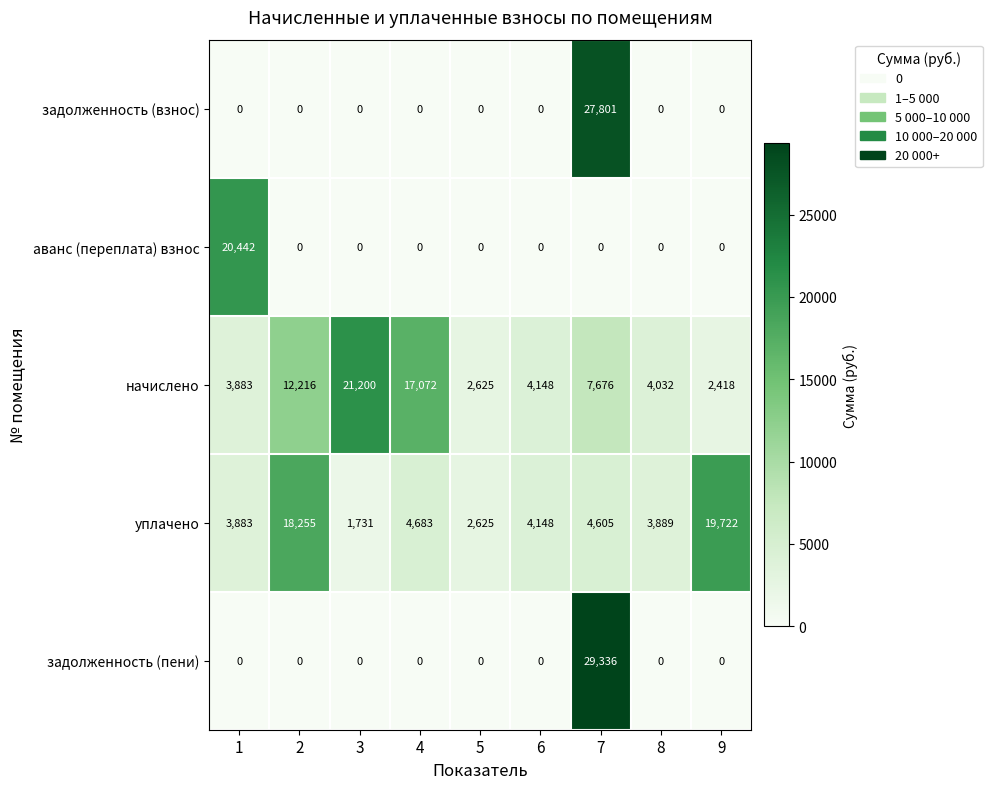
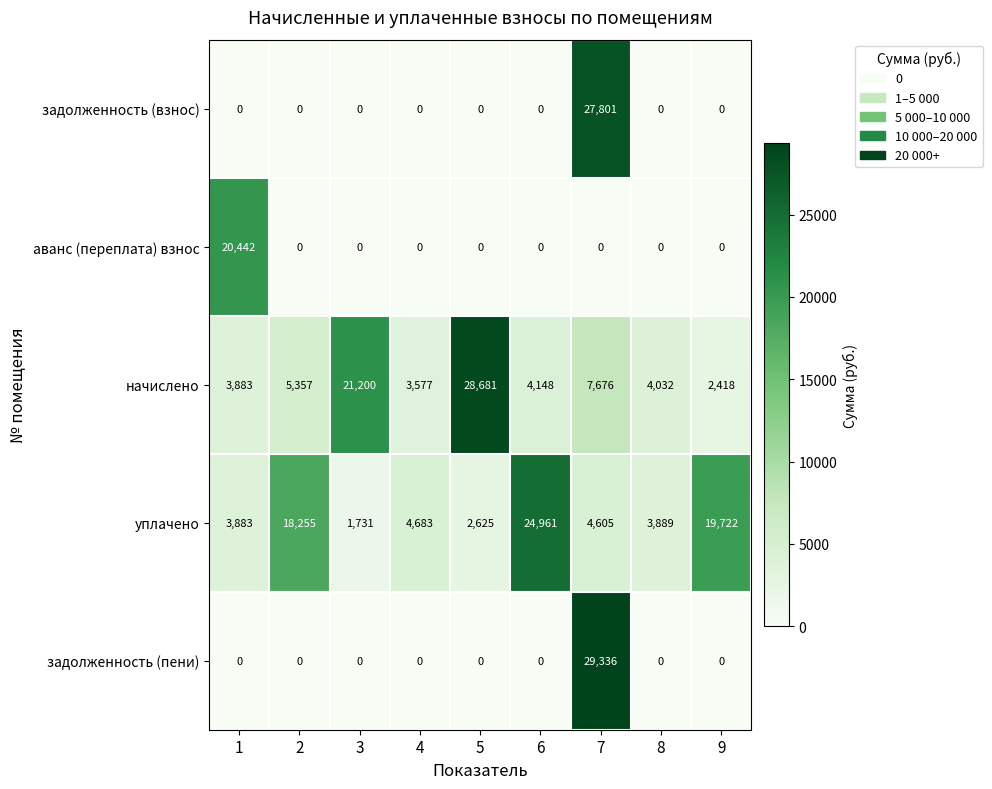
начислено, 2: 12,216 -> 5,357
начислено, 4: 17,072 -> 3,577
начислено, 5: 2,625 -> 28,681
уплачено, 6: 4,148 -> 24,961
